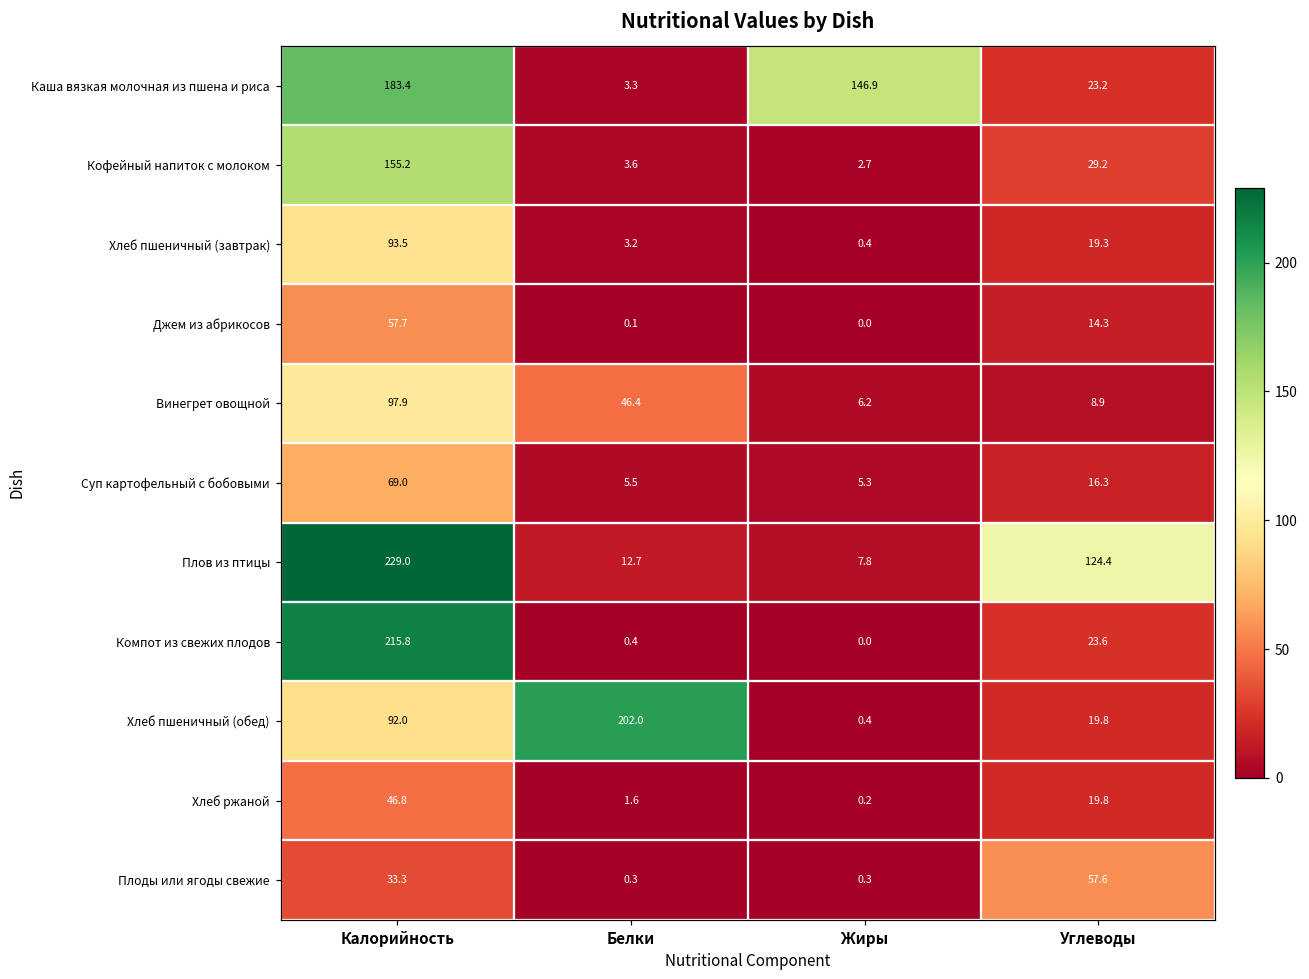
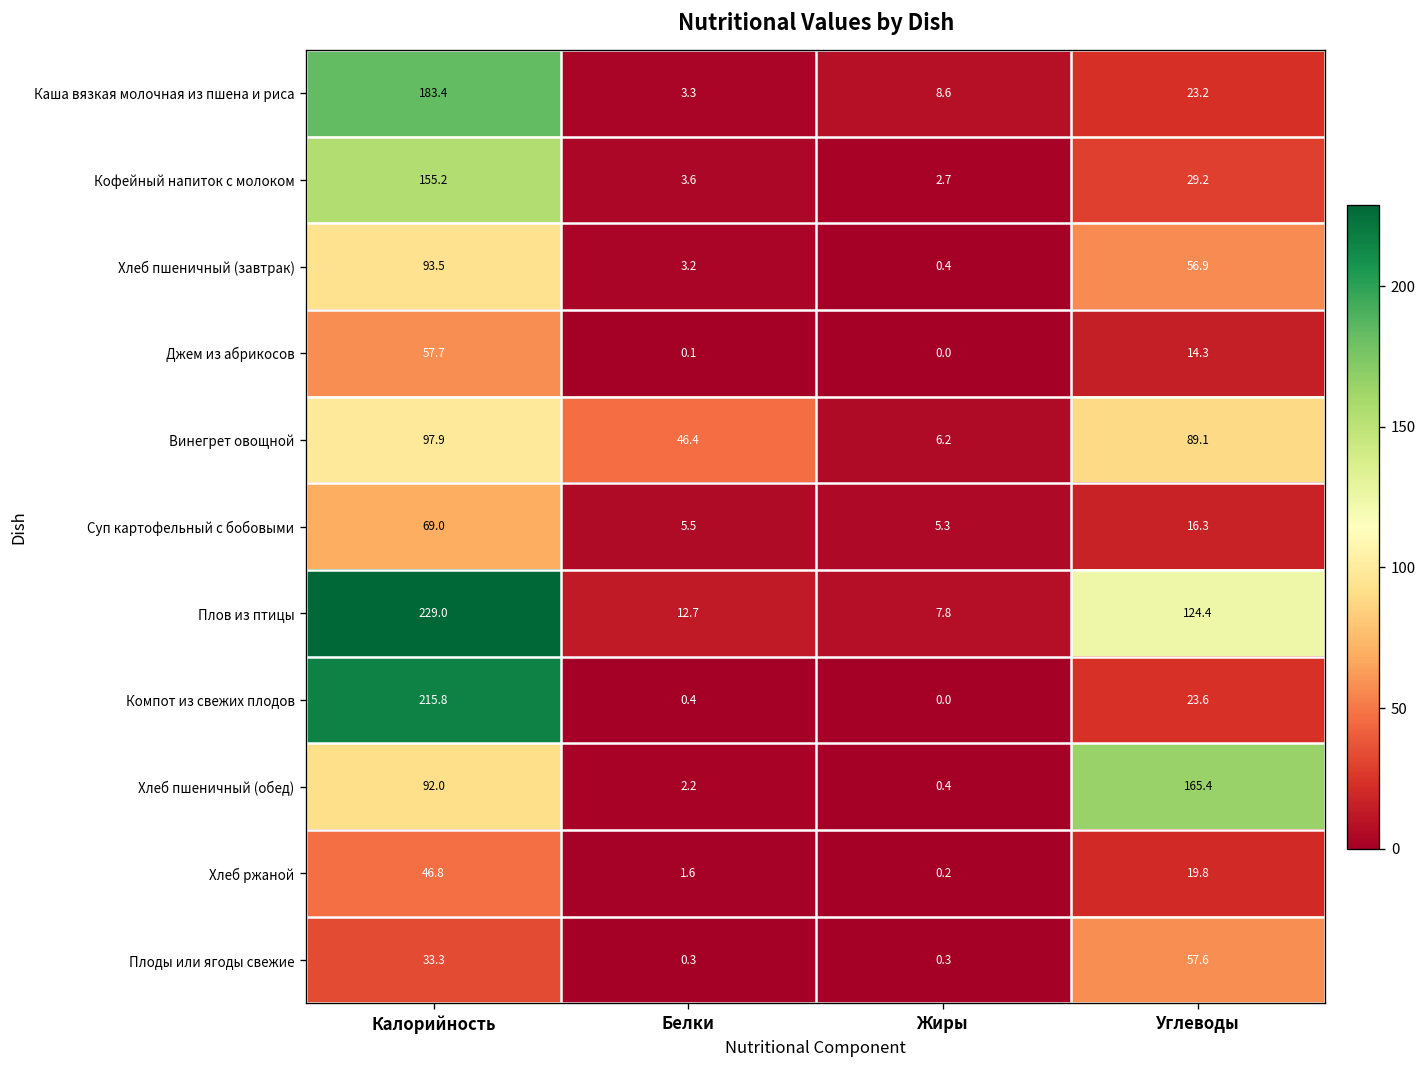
Каша вязкая молочная из пшена и риса, Жиры: 146.9 -> 8.6
Хлеб пшеничный (завтрак), Углеводы: 19.3 -> 56.9
Винегрет овощной, Углеводы: 8.9 -> 89.1
Хлеб пшеничный (обед), Белки: 202.0 -> 2.2
Хлеб пшеничный (обед), Углеводы: 19.8 -> 165.4
